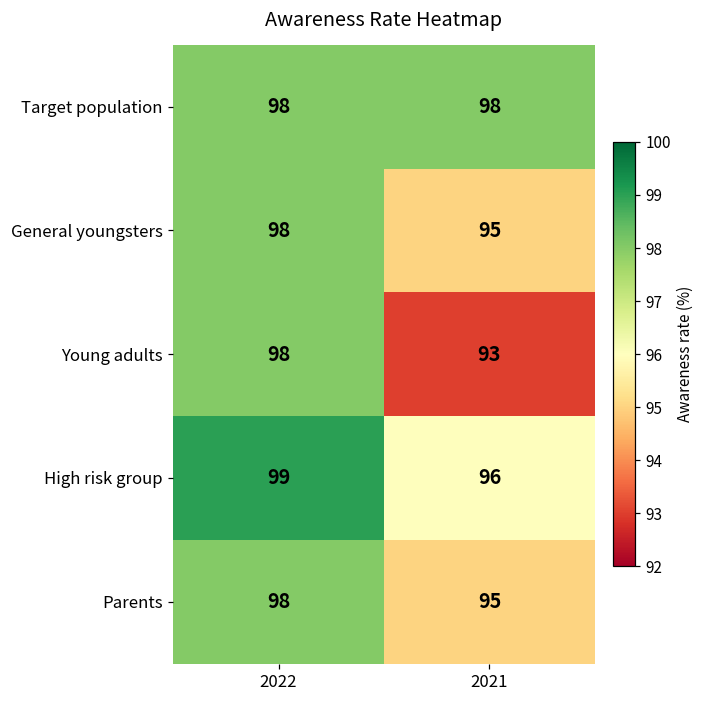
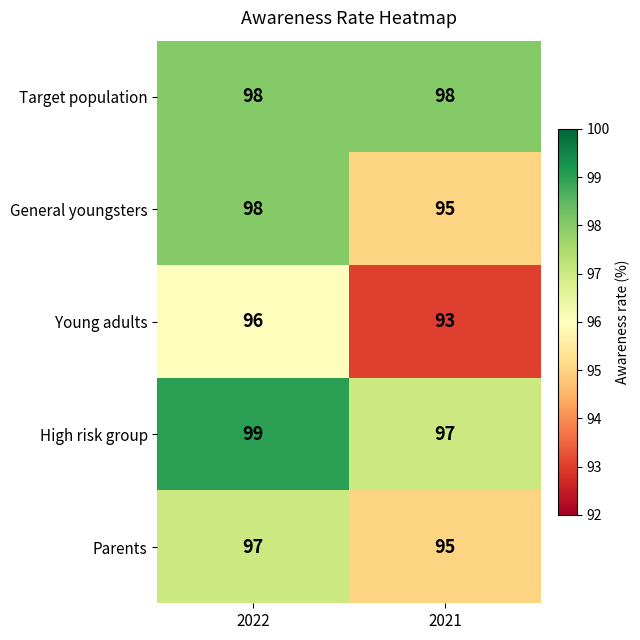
Young adults, 2022: 98 -> 96
High risk group, 2021: 96 -> 97
Parents, 2022: 98 -> 97
